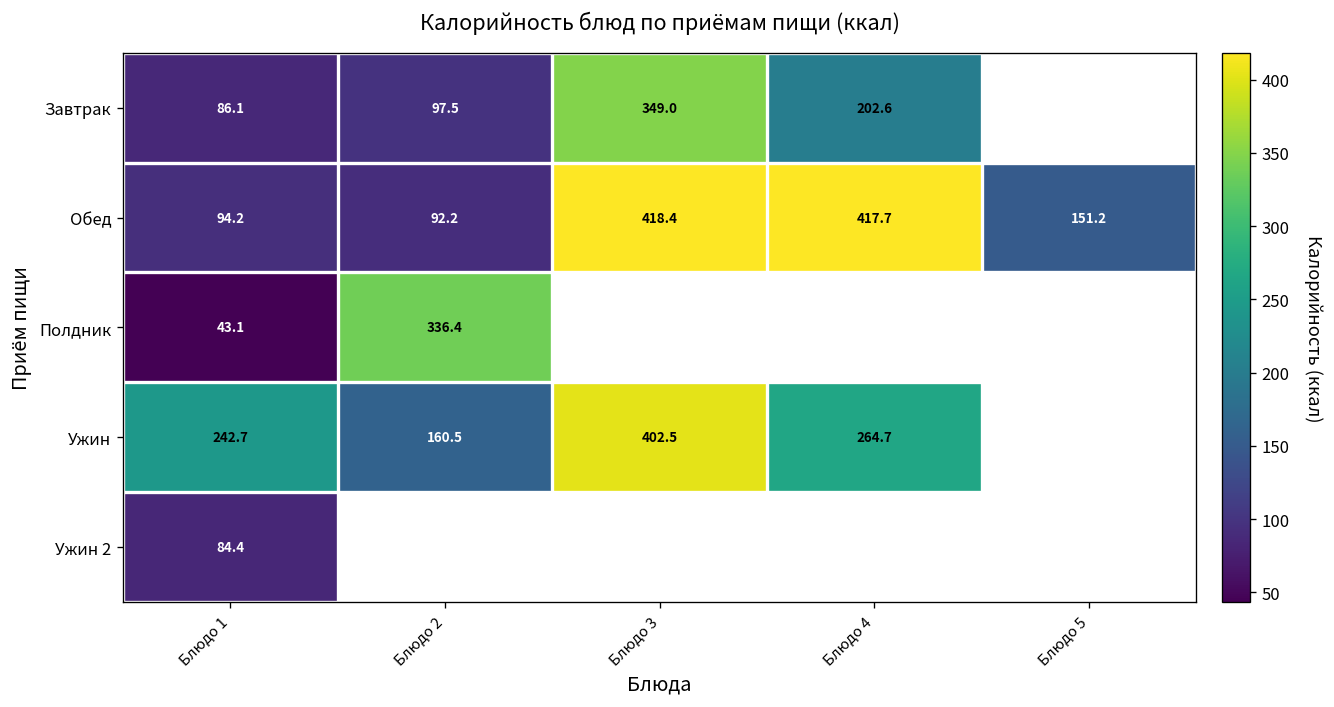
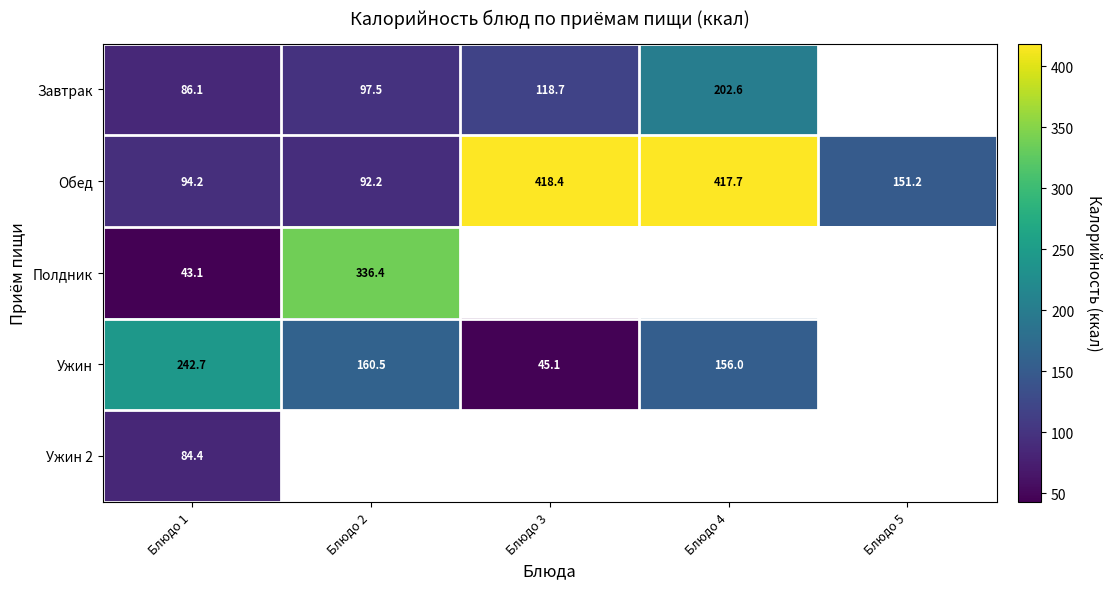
Завтрак, Блюдо 3: 349.0 -> 118.7
Ужин, Блюдо 3: 402.5 -> 45.1
Ужин, Блюдо 4: 264.7 -> 156.0
